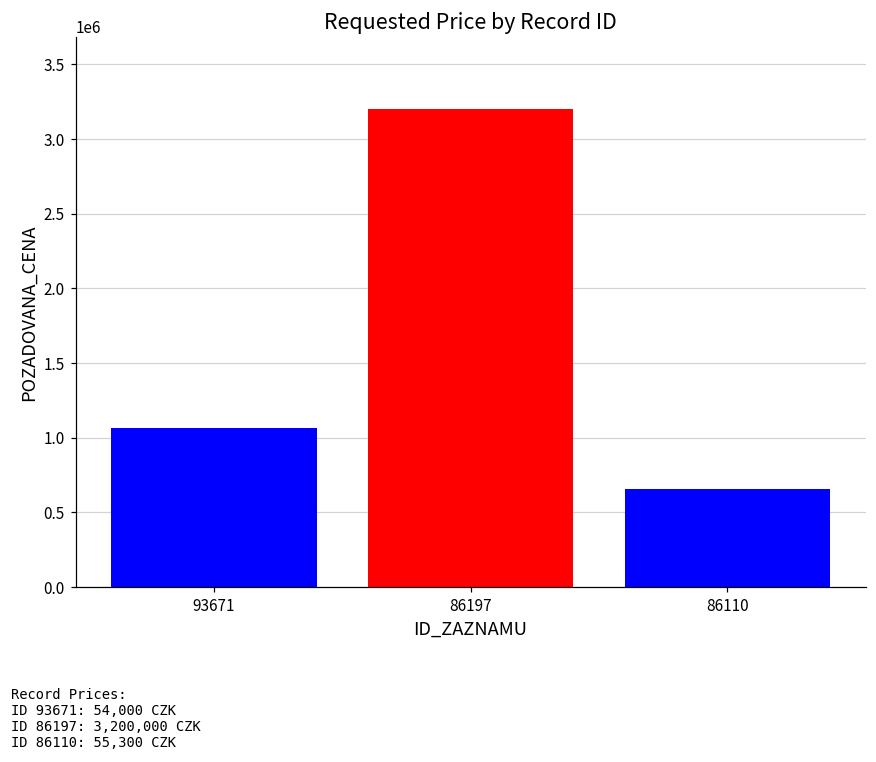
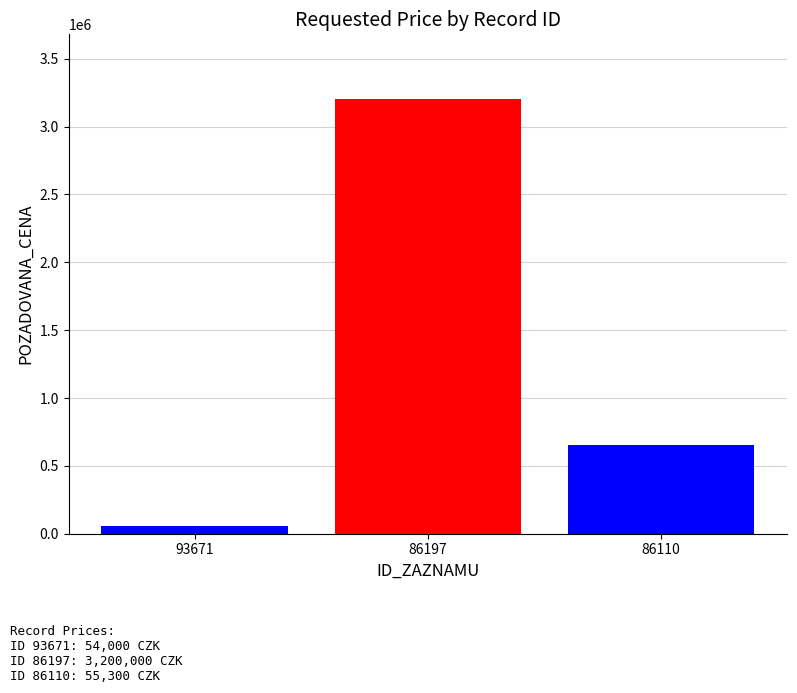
93671: 1070000 -> 50000
